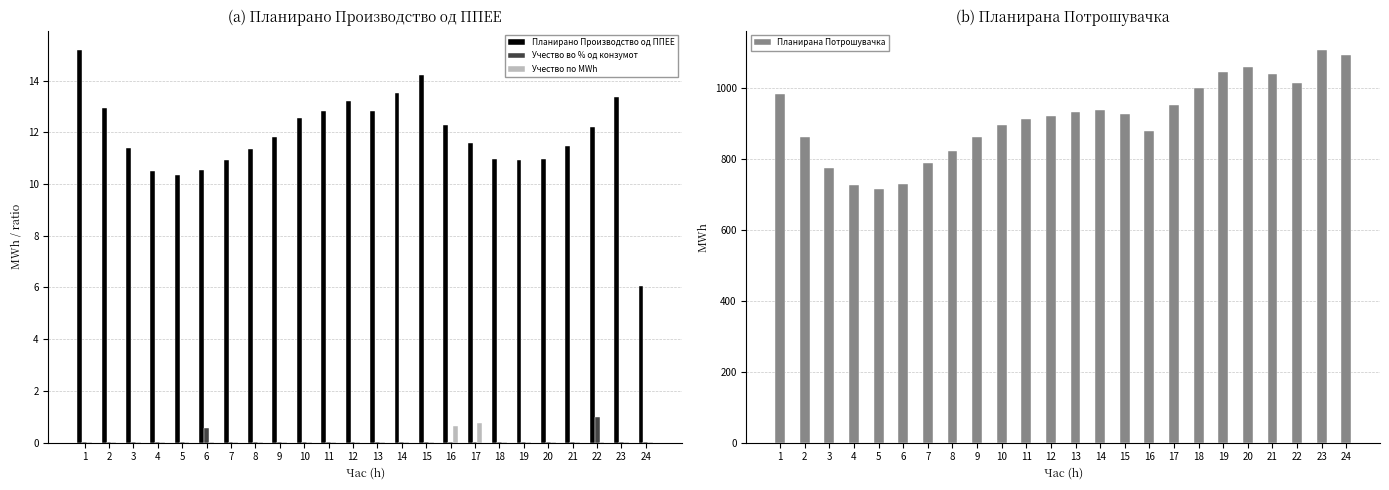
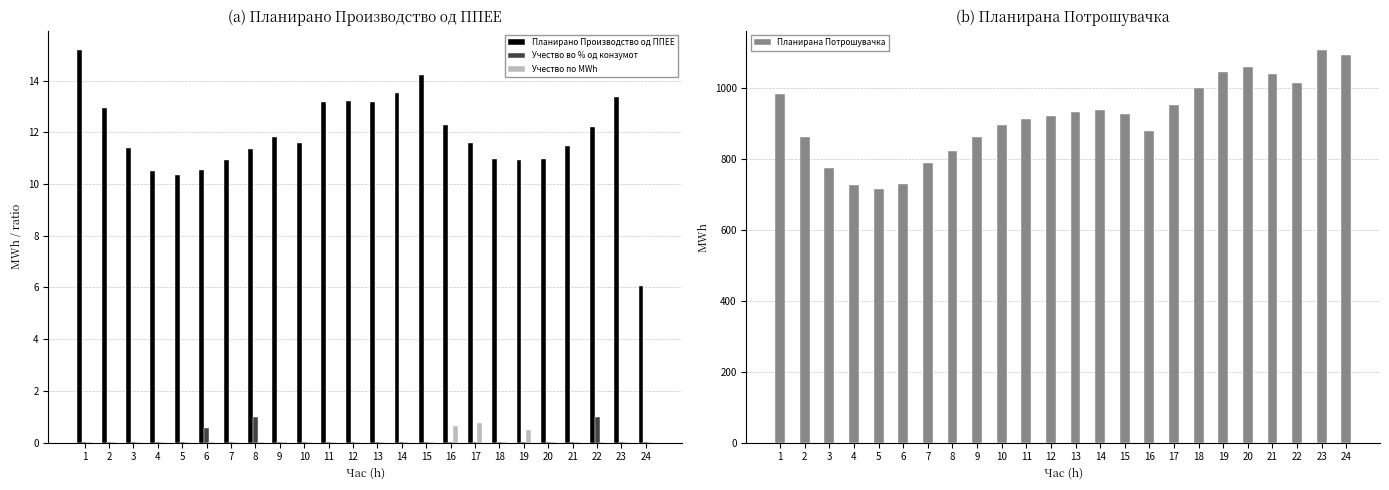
(a) Планирано Производство од ППЕЕ, Учество во % од конзумот, 8: 0.0 -> 1.0
(a) Планирано Производство од ППЕЕ, Планирано Производство од ППЕЕ, 10: 12.6 -> 11.6
(a) Планирано Производство од ППЕЕ, Планирано Производство од ППЕЕ, 11: 12.8 -> 13.2
(a) Планирано Производство од ППЕЕ, Планирано Производство од ППЕЕ, 13: 12.8 -> 13.2
(a) Планирано Производство од ППЕЕ, Учество по MWh, 19: 0.0 -> 0.5
